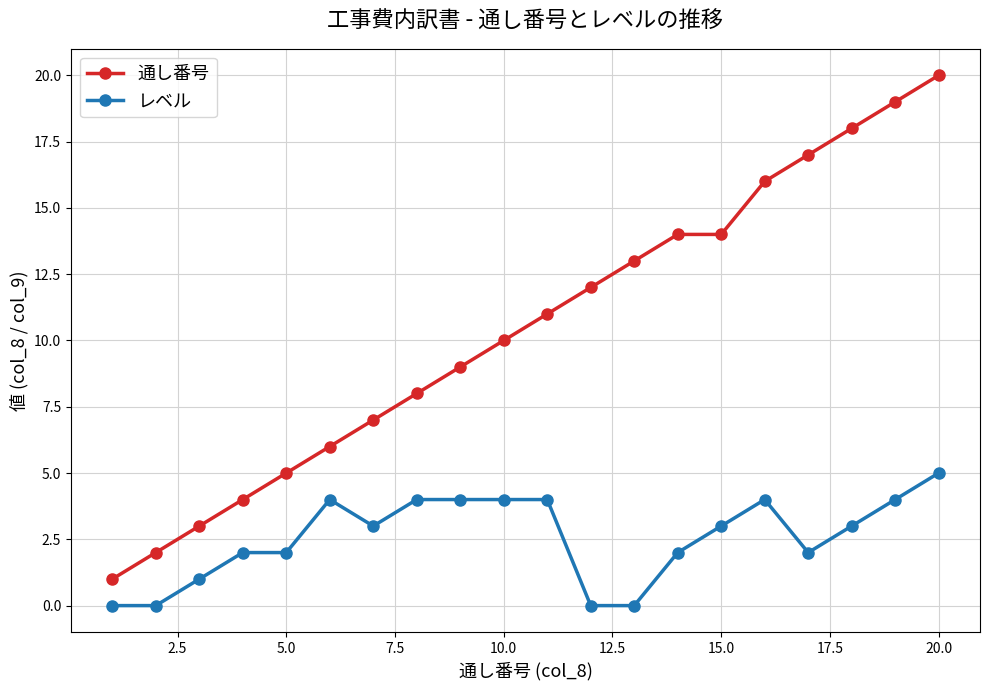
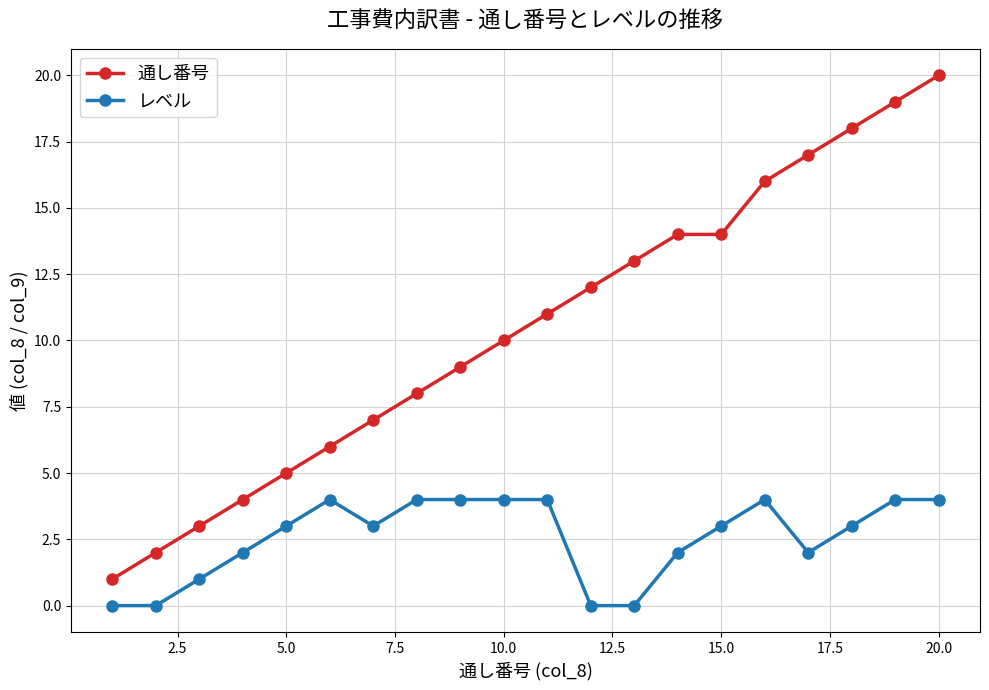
レベル, 5.0: 2 -> 3
レベル, 20.0: 5 -> 4
